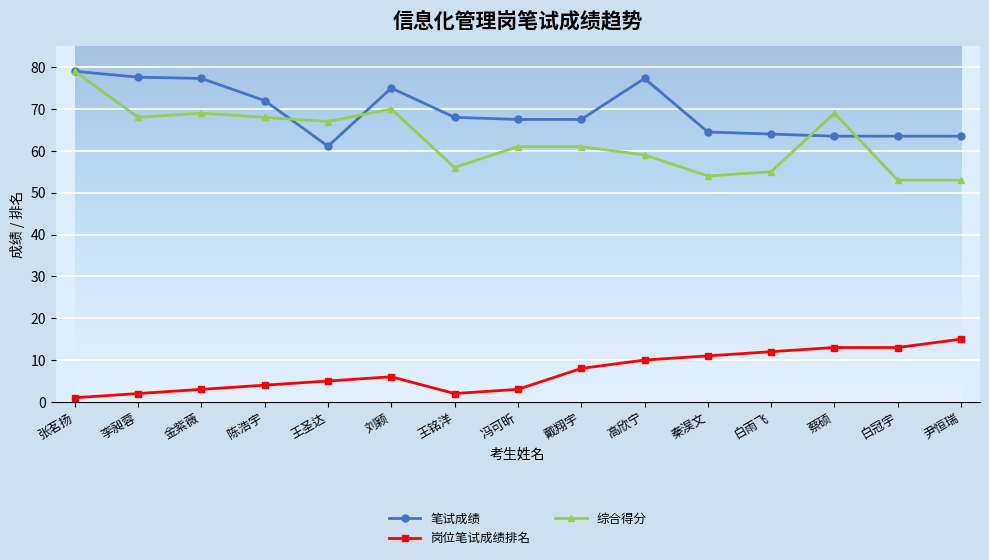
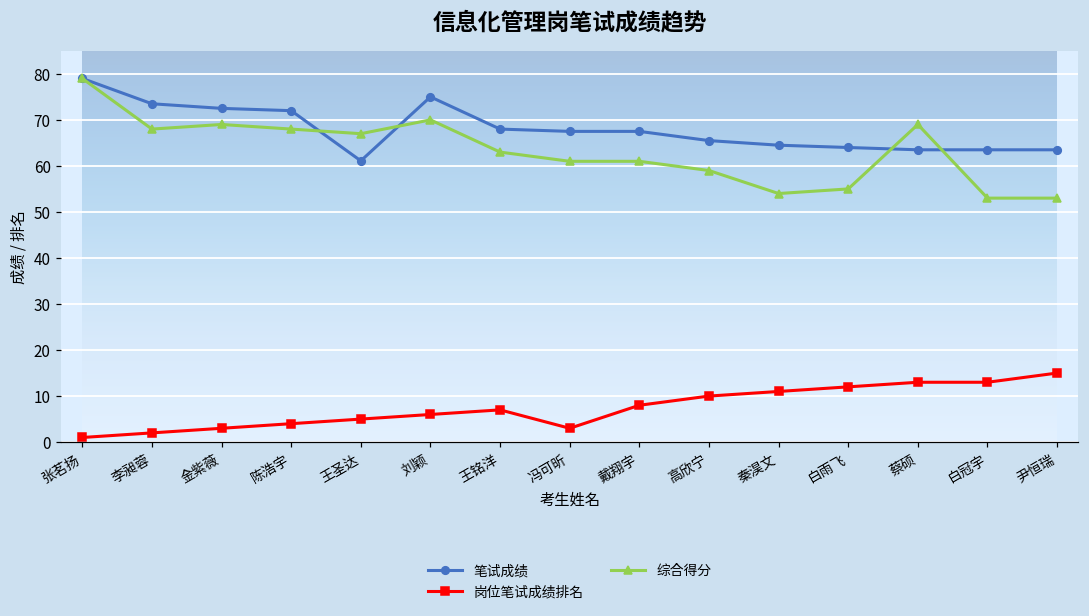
笔试成绩, 李昶蓉: 78 -> 74
笔试成绩, 金紫薇: 77 -> 73
岗位笔试成绩排名, 王铭洋: 2 -> 7
综合得分, 王铭洋: 56 -> 63
笔试成绩, 高欣宁: 77 -> 66
